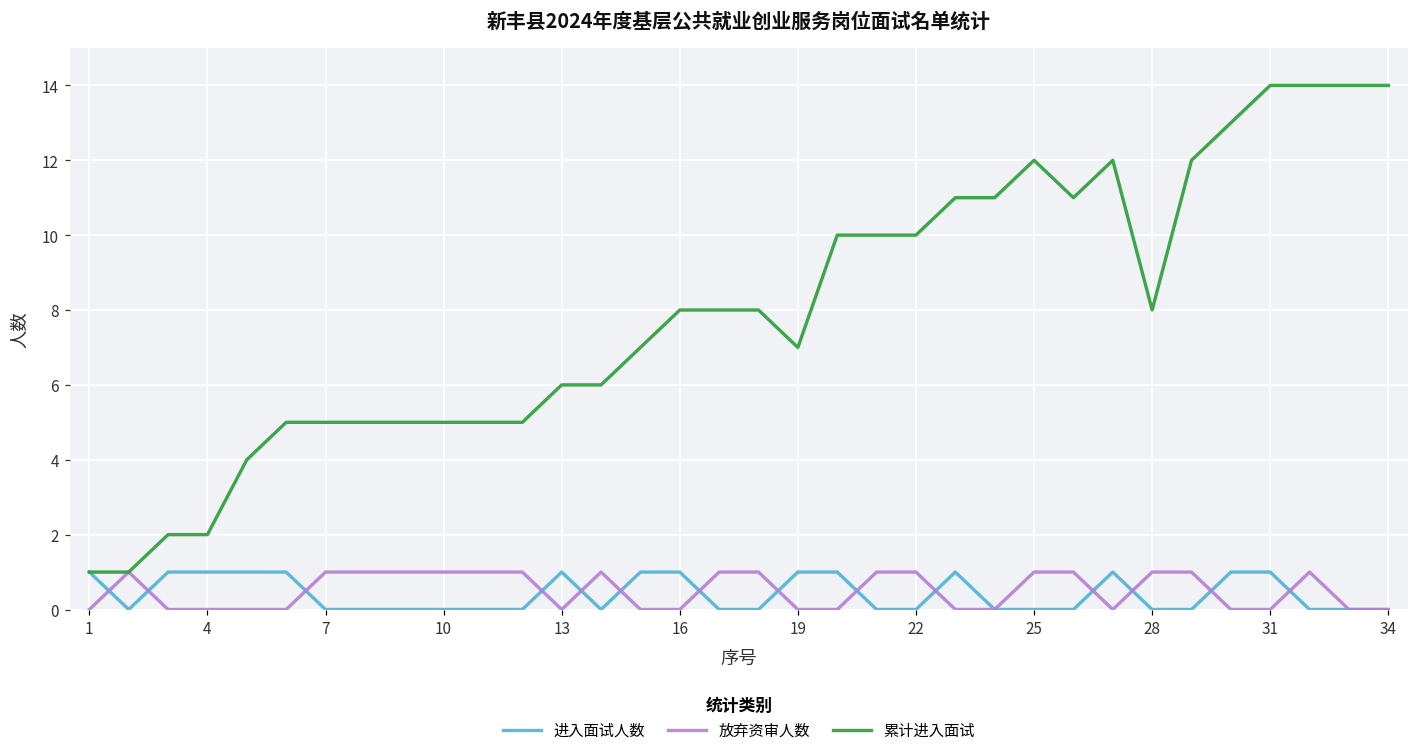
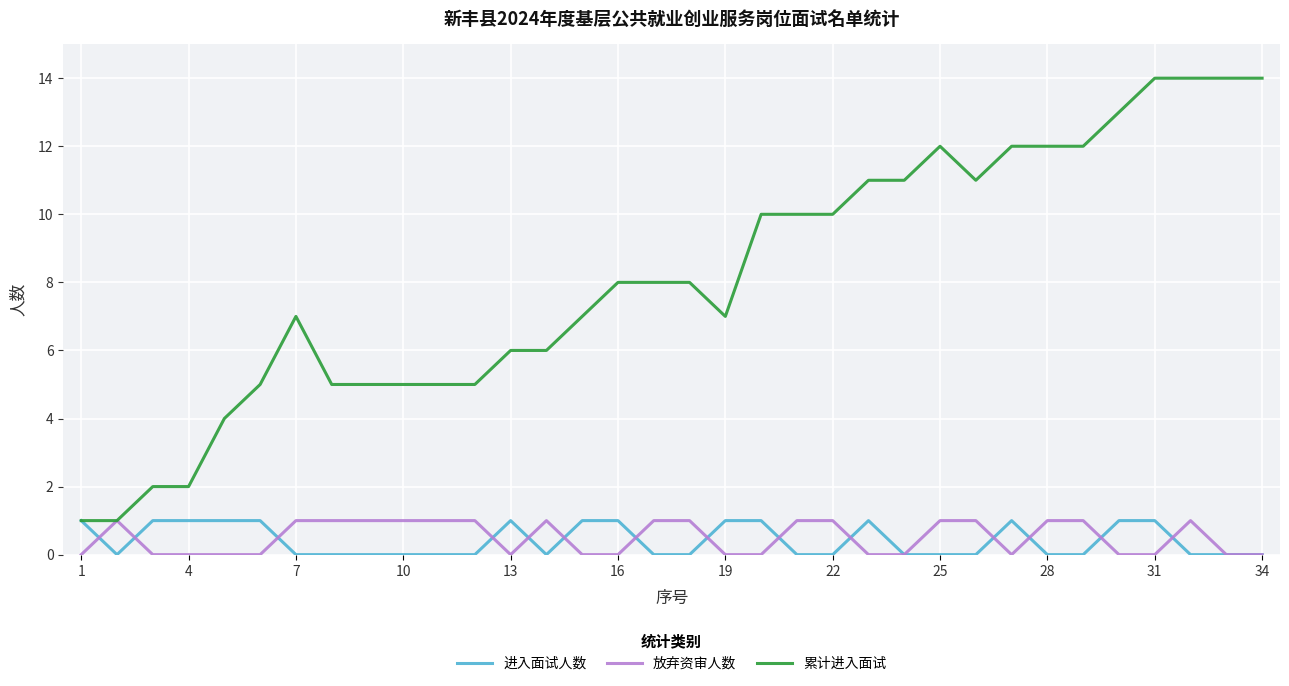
累计进入面试, 7: 5 -> 7
累计进入面试, 28: 8 -> 12
